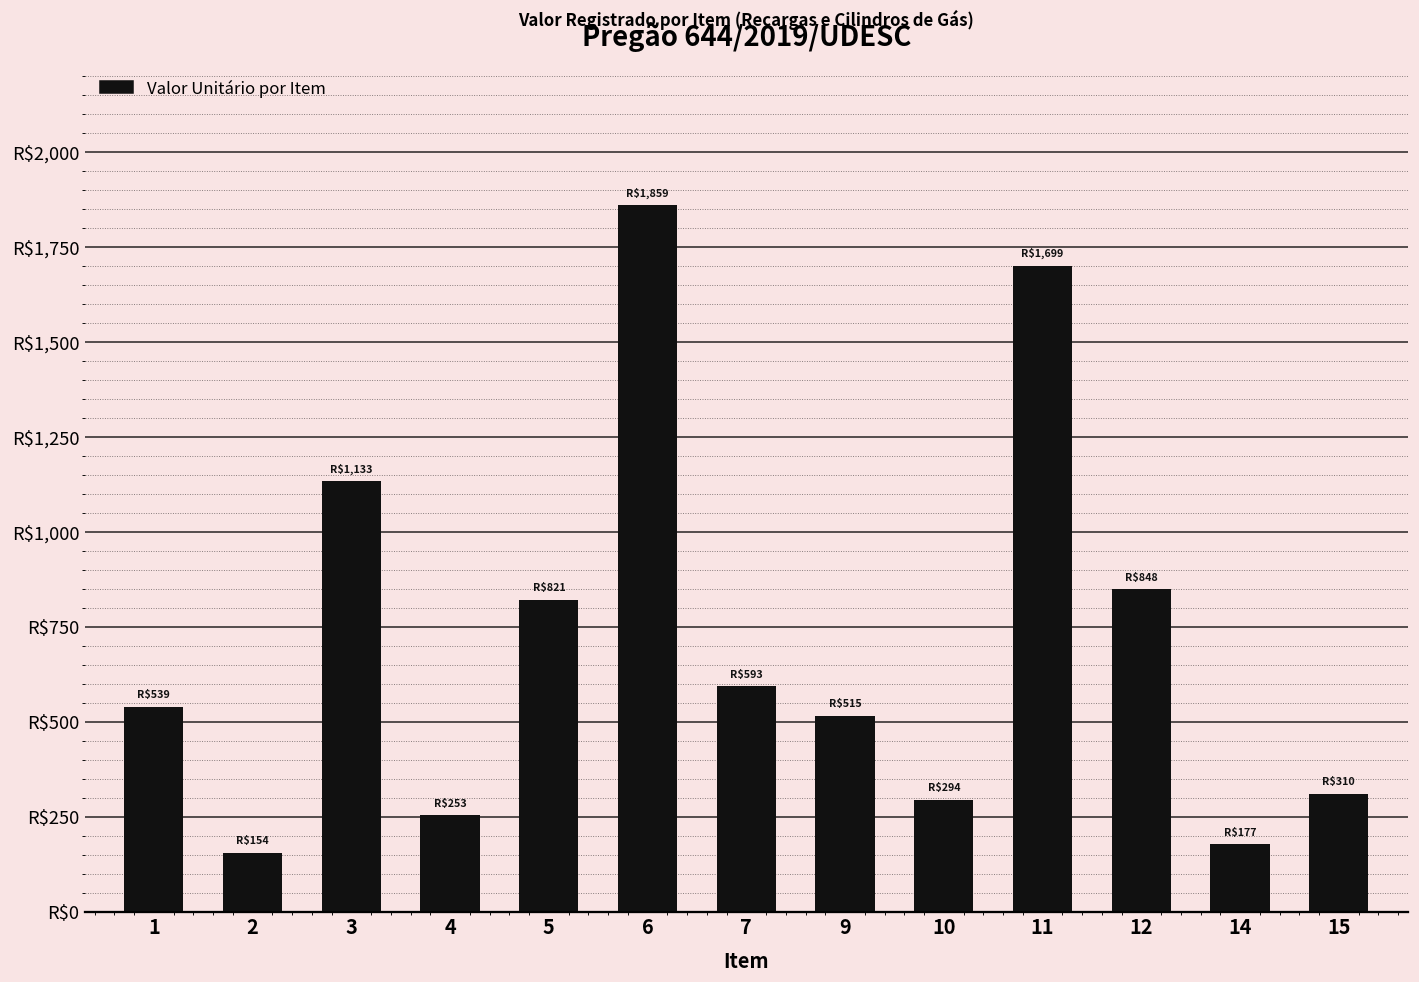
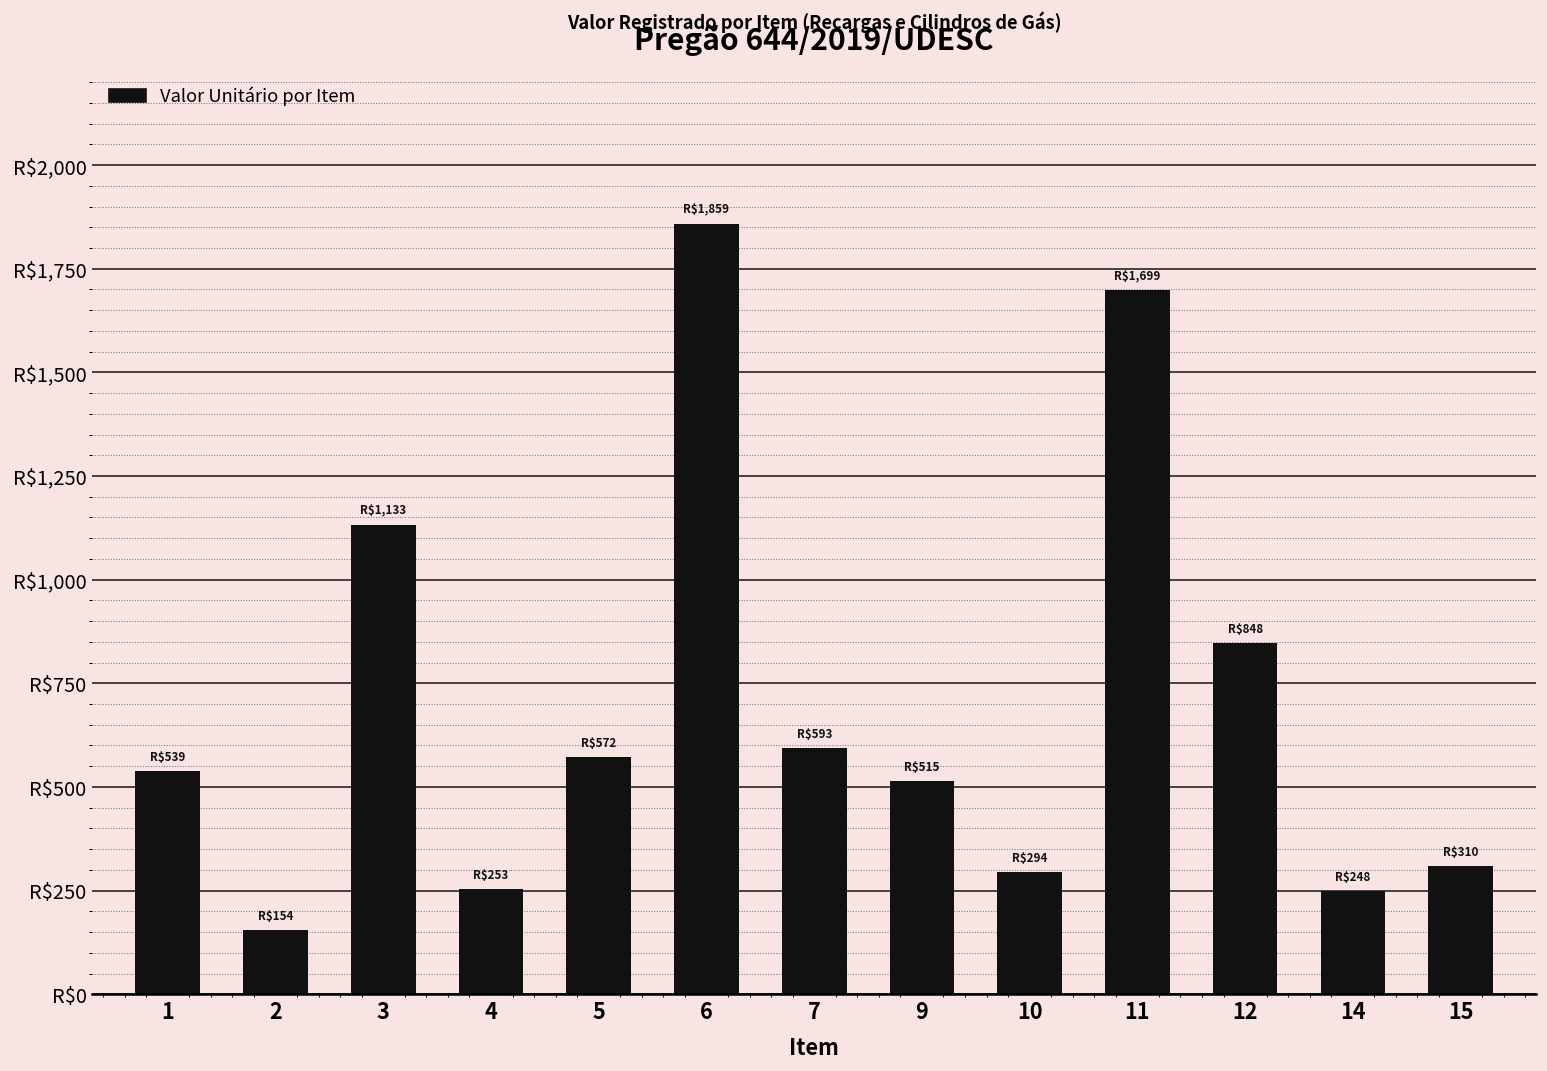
5: $821 -> $572
14: $177 -> $248
